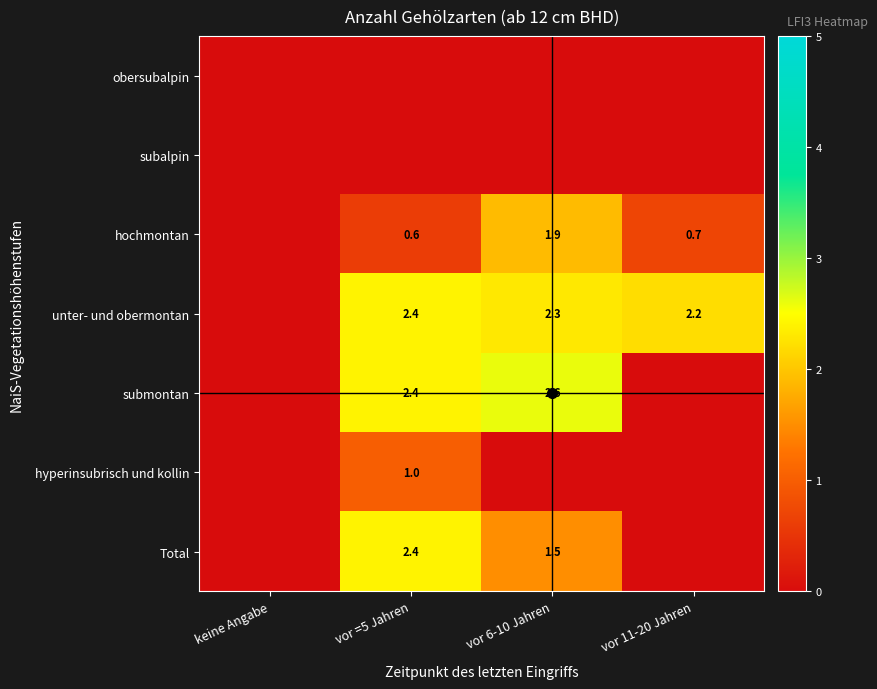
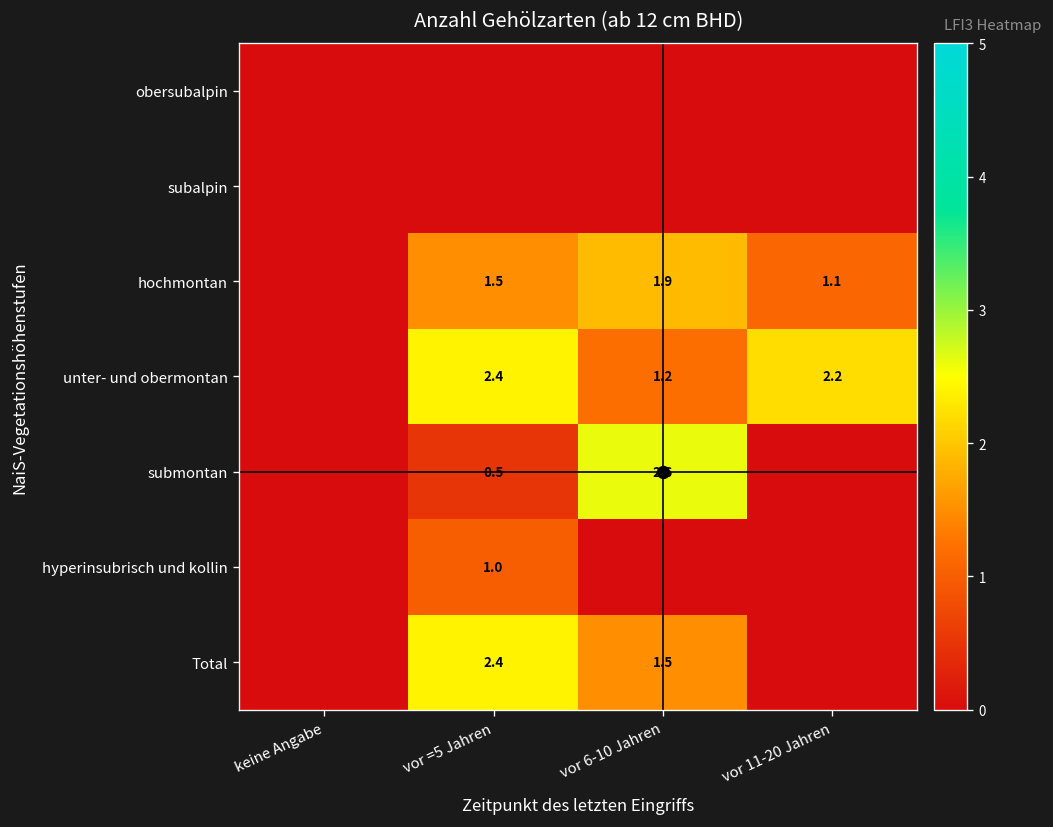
hochmontan, vor =5 Jahren: 0.6 -> 1.5
hochmontan, vor 11-20 Jahren: 0.7 -> 1.1
unter- und obermontan, vor 6-10 Jahren: 2.3 -> 1.2
submontan, vor =5 Jahren: 2.4 -> 0.5
